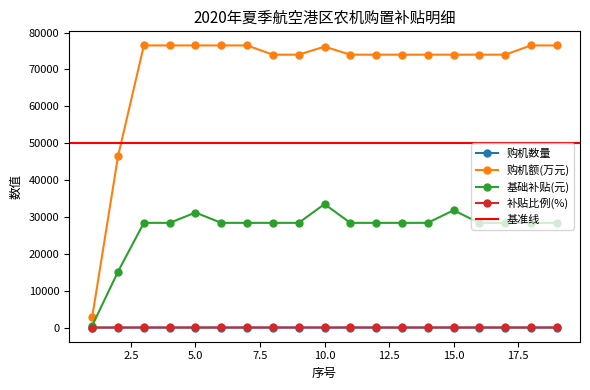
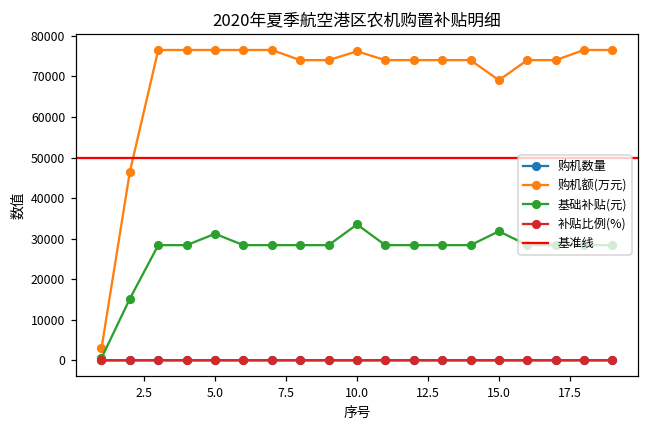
购机额(万元), 15.0: 74000 -> 69000
